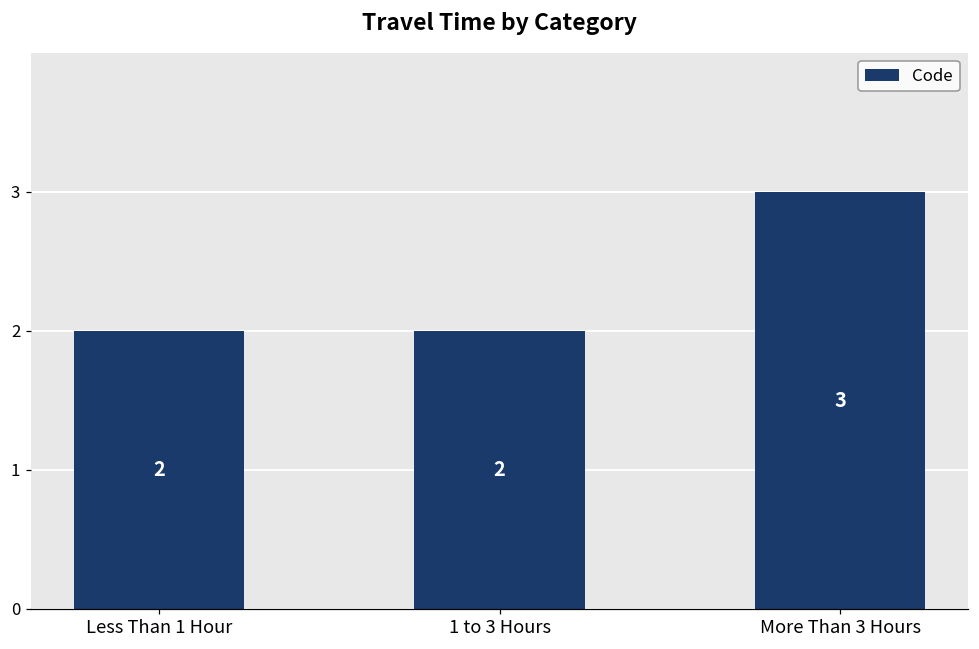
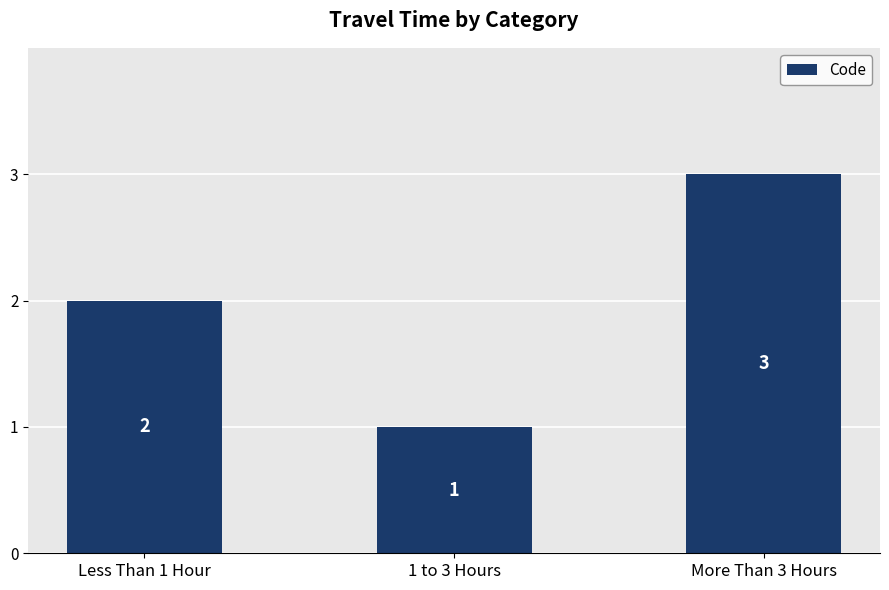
1 to 3 Hours: 2 -> 1
